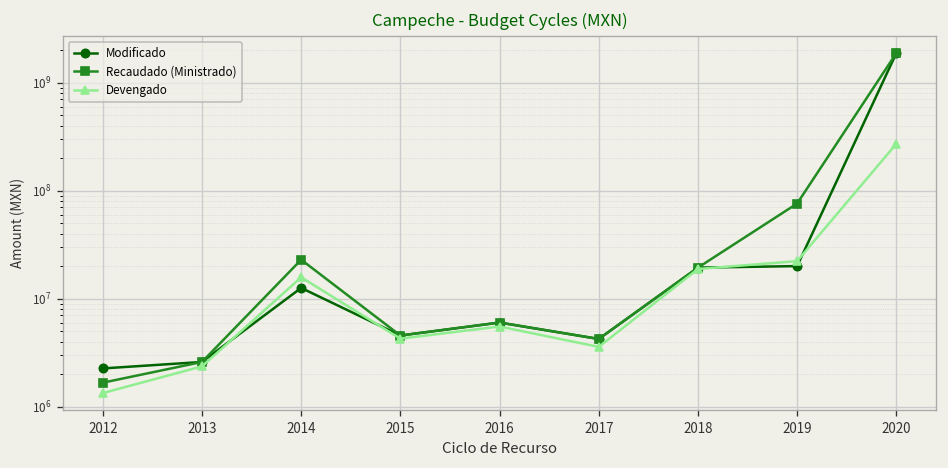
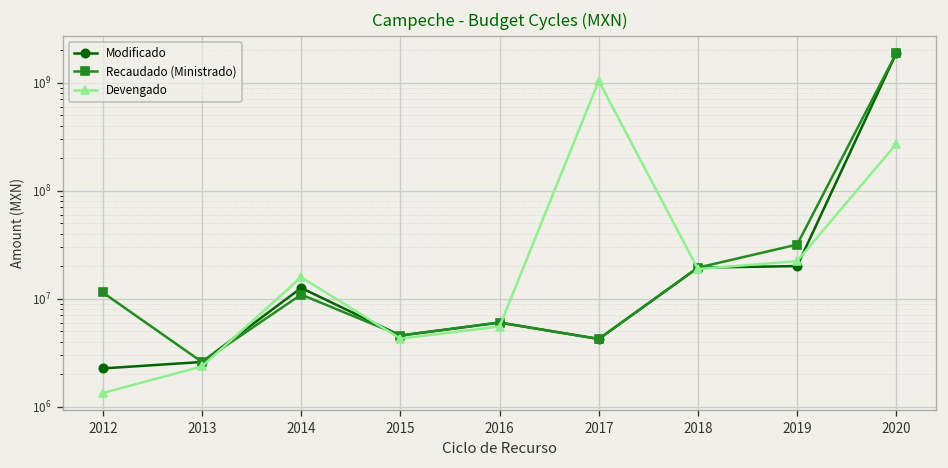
Recaudado (Ministrado), 2012: 1700000 -> 11000000
Recaudado (Ministrado), 2014: 23000000 -> 11000000
Devengado, 2017: 3600000 -> 1000000000
Recaudado (Ministrado), 2019: 80000000 -> 32000000
